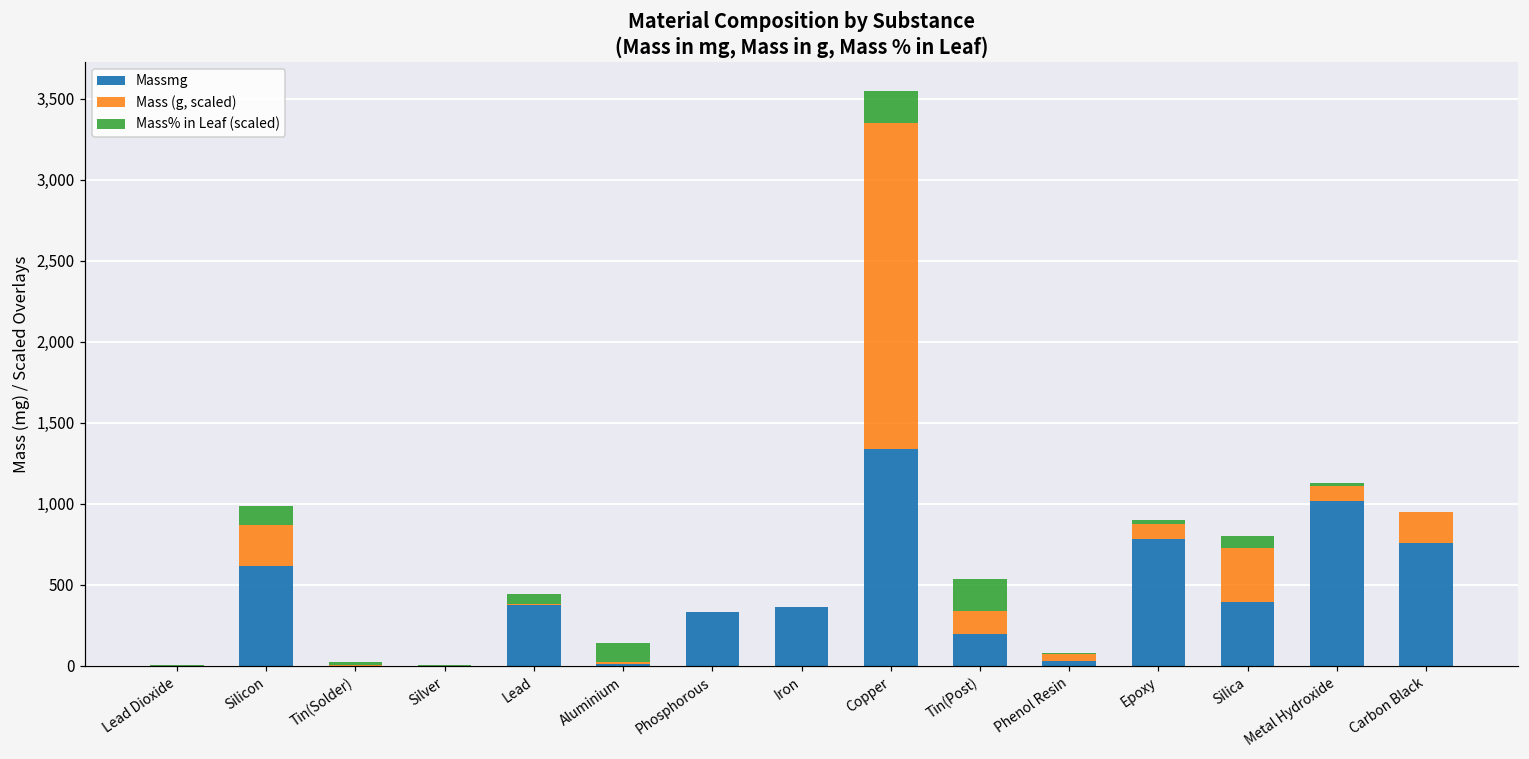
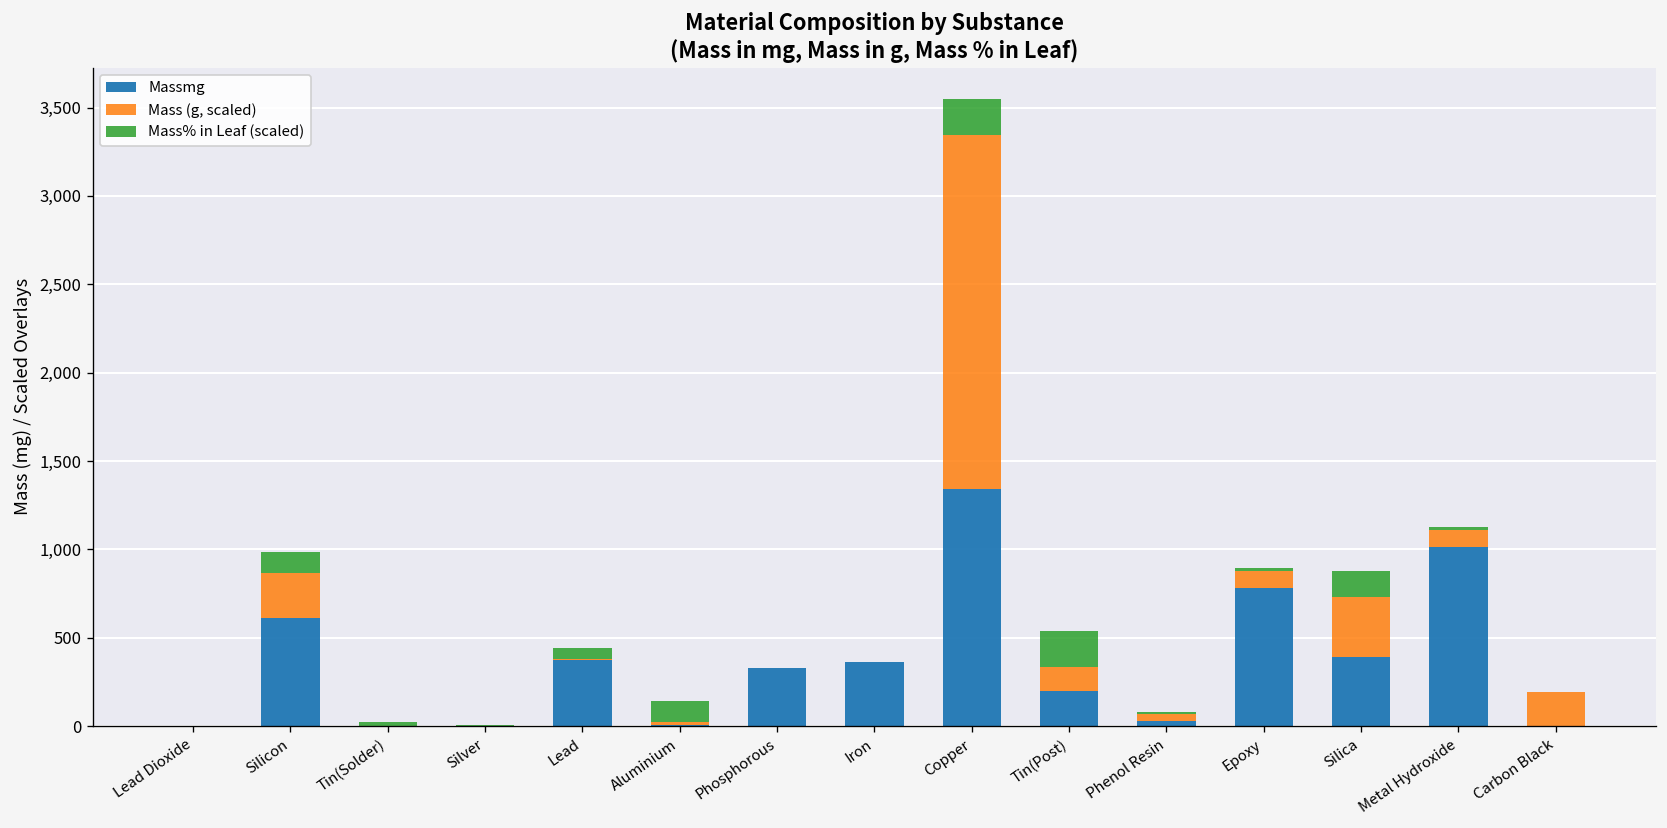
Mass% in Leaf (scaled), Silica: 70 -> 150
Massmg, Carbon Black: 760 -> 0
